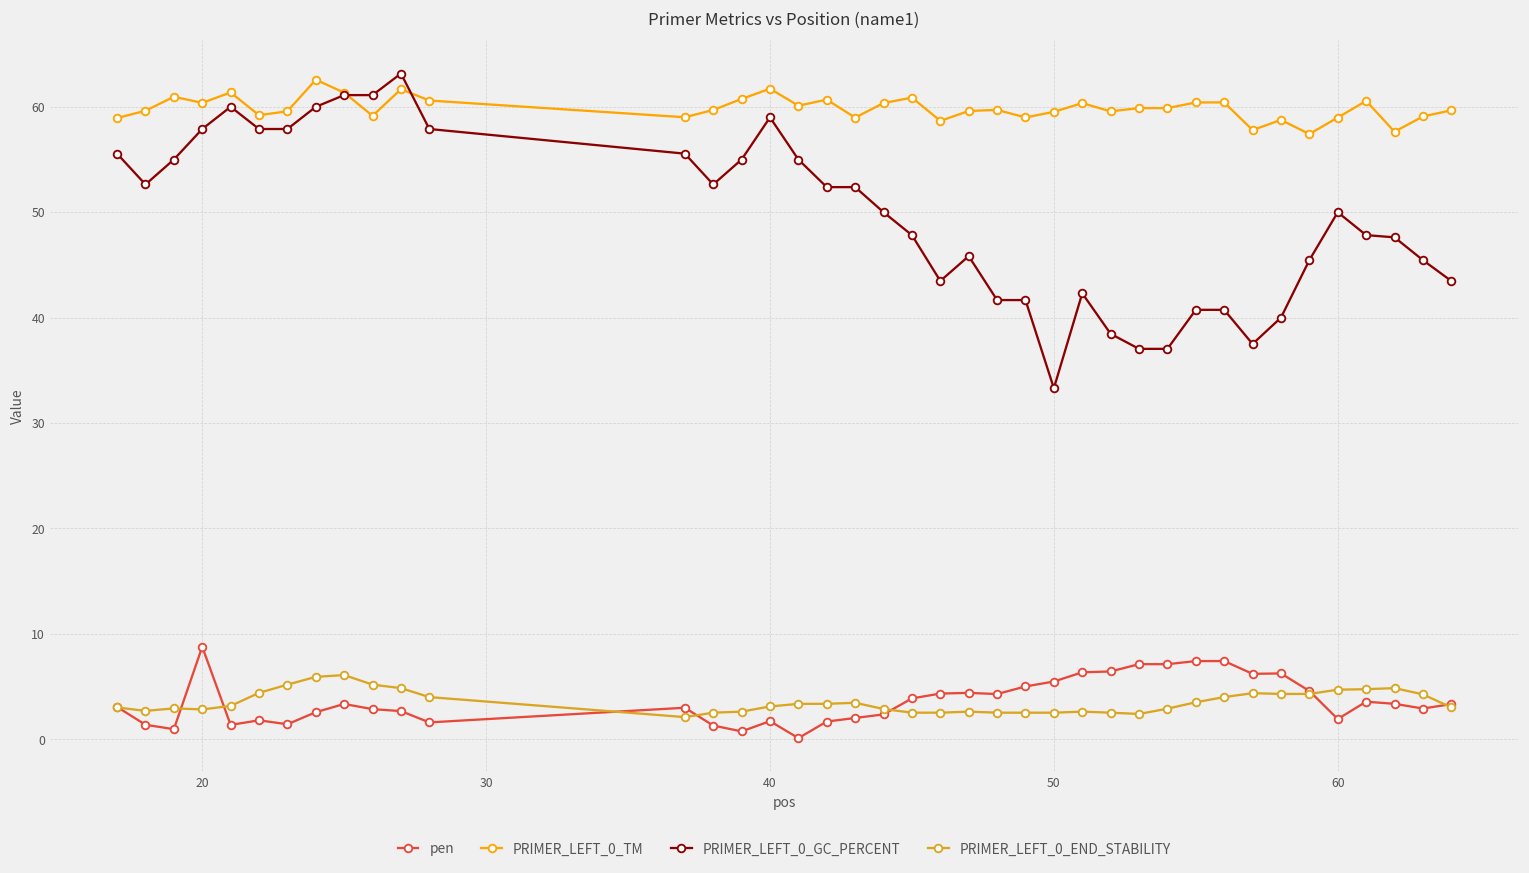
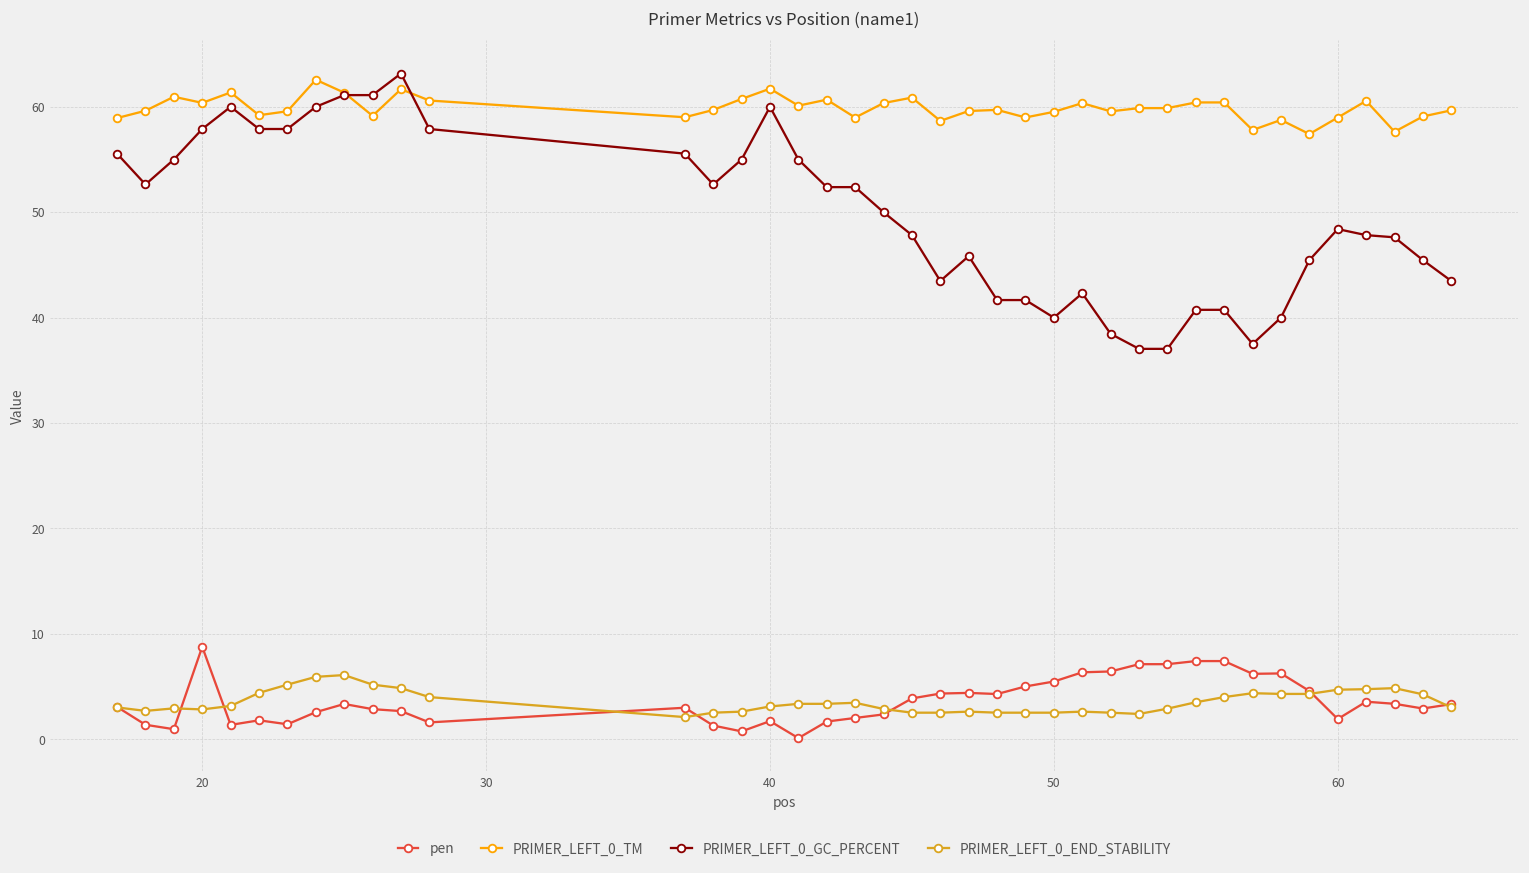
PRIMER_LEFT_0_GC_PERCENT, 40: 59 -> 60
PRIMER_LEFT_0_GC_PERCENT, 50: 33 -> 40
PRIMER_LEFT_0_GC_PERCENT, 60: 50 -> 48
